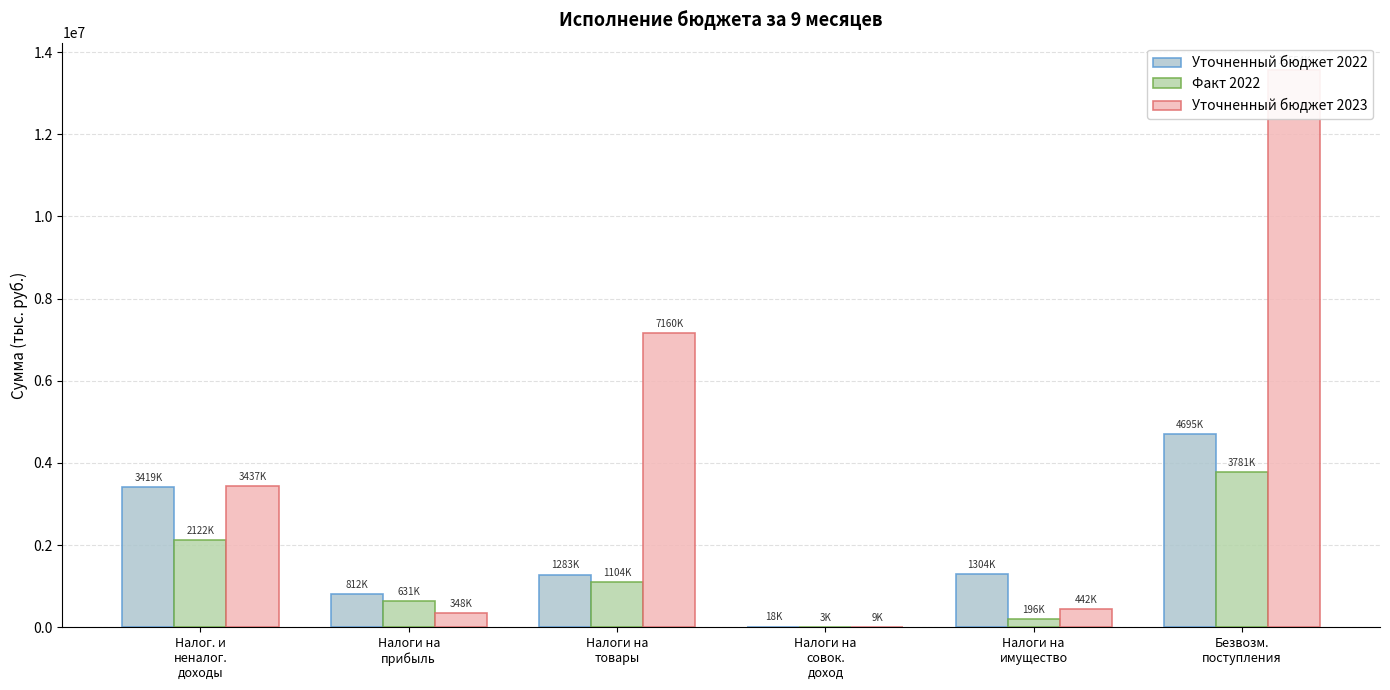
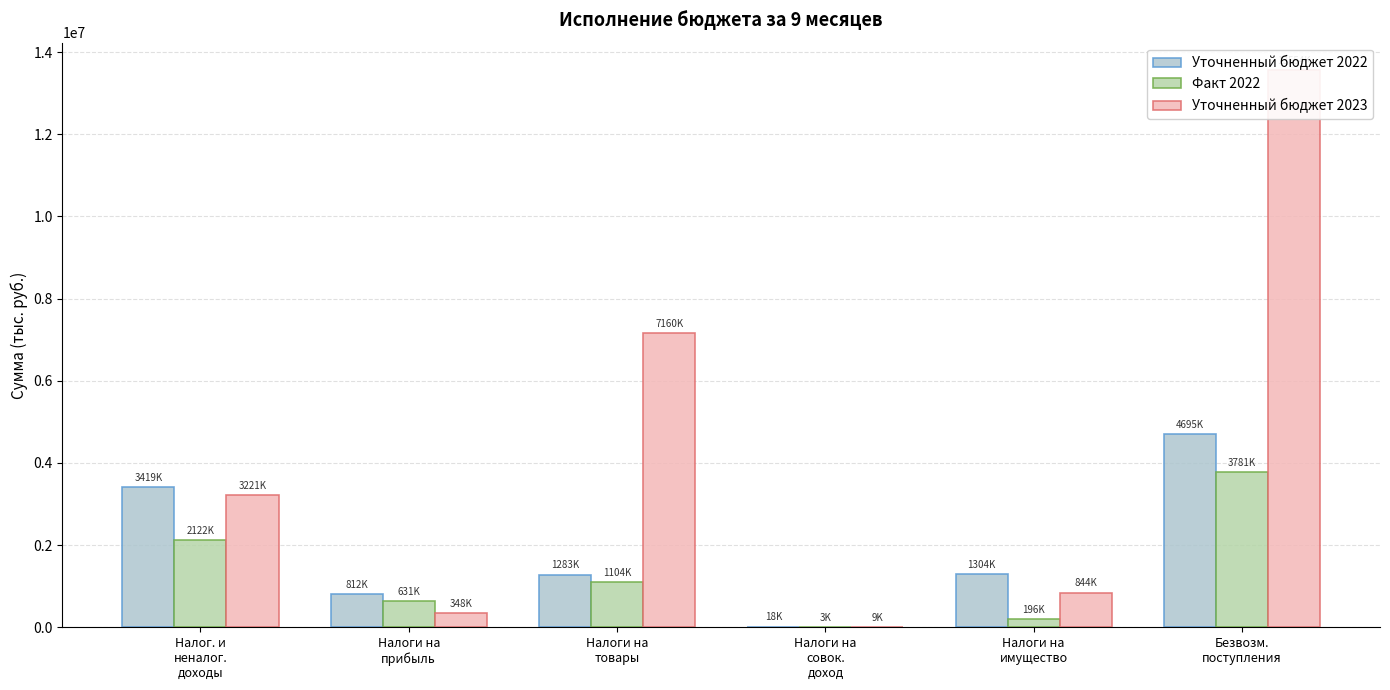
Уточненный бюджет 2023, Налог. и неналог. доходы: 3437K -> 3221K
Уточненный бюджет 2023, Налоги на имущество: 442K -> 844K
